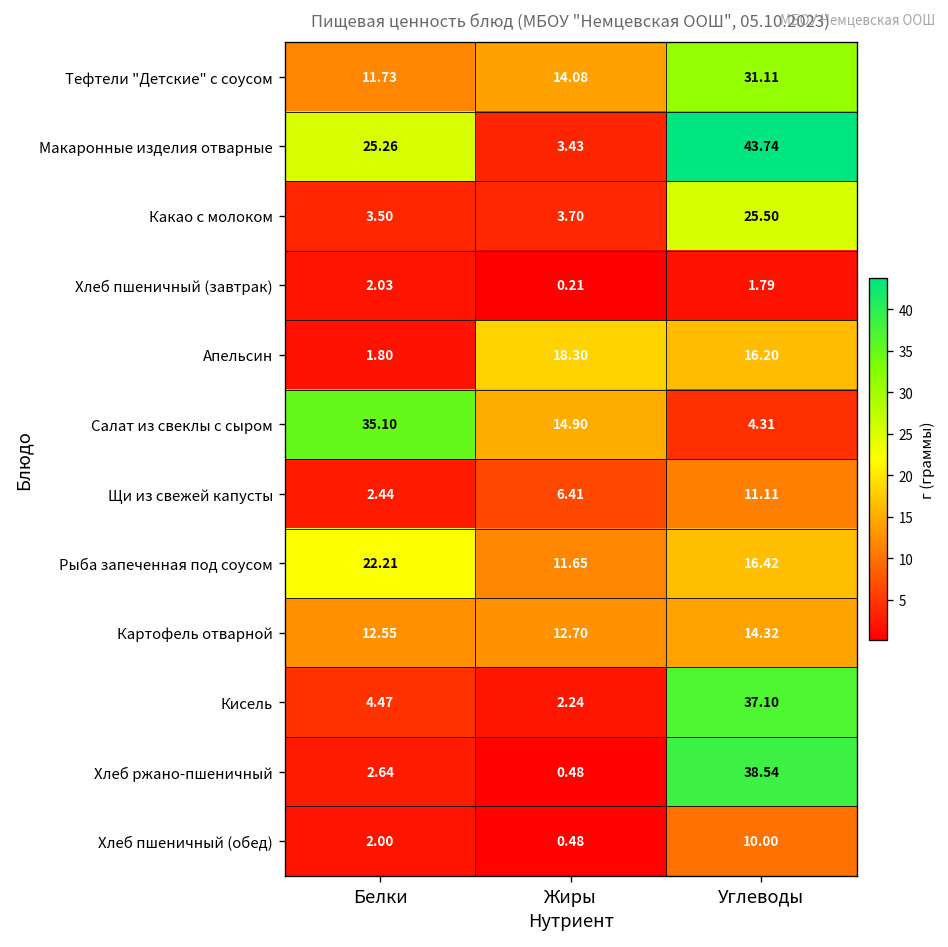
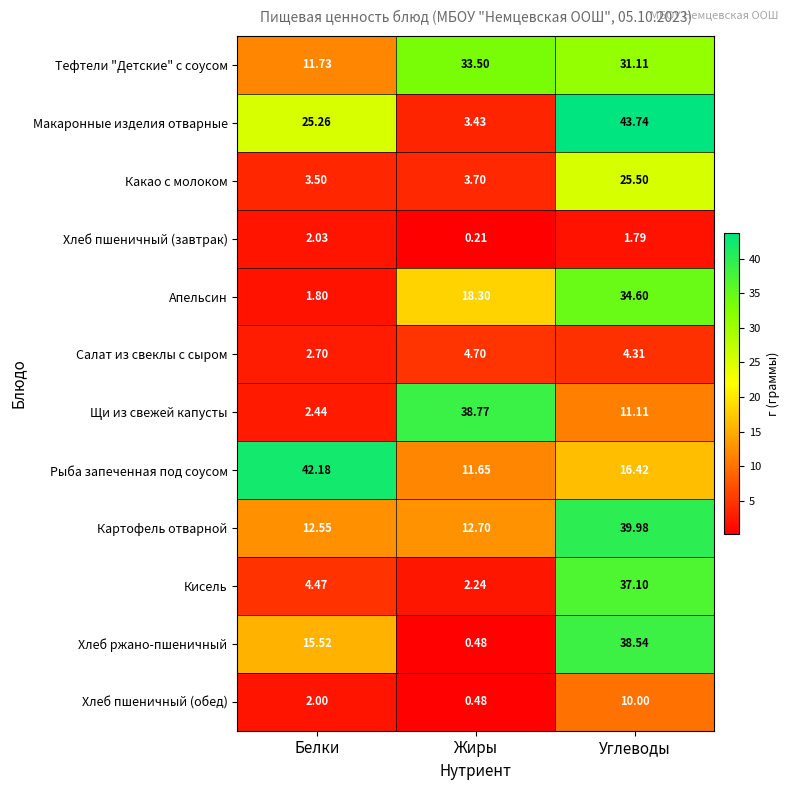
Тефтели "Детские" с соусом, Жиры: 14.08 -> 33.50
Апельсин, Углеводы: 16.20 -> 34.60
Салат из свеклы с сыром, Белки: 35.10 -> 2.70
Салат из свеклы с сыром, Жиры: 14.90 -> 4.70
Щи из свежей капусты, Жиры: 6.41 -> 38.77
Рыба запеченная под соусом, Белки: 22.21 -> 42.18
Картофель отварной, Углеводы: 14.32 -> 39.98
Хлеб ржано-пшеничный, Белки: 2.64 -> 15.52
